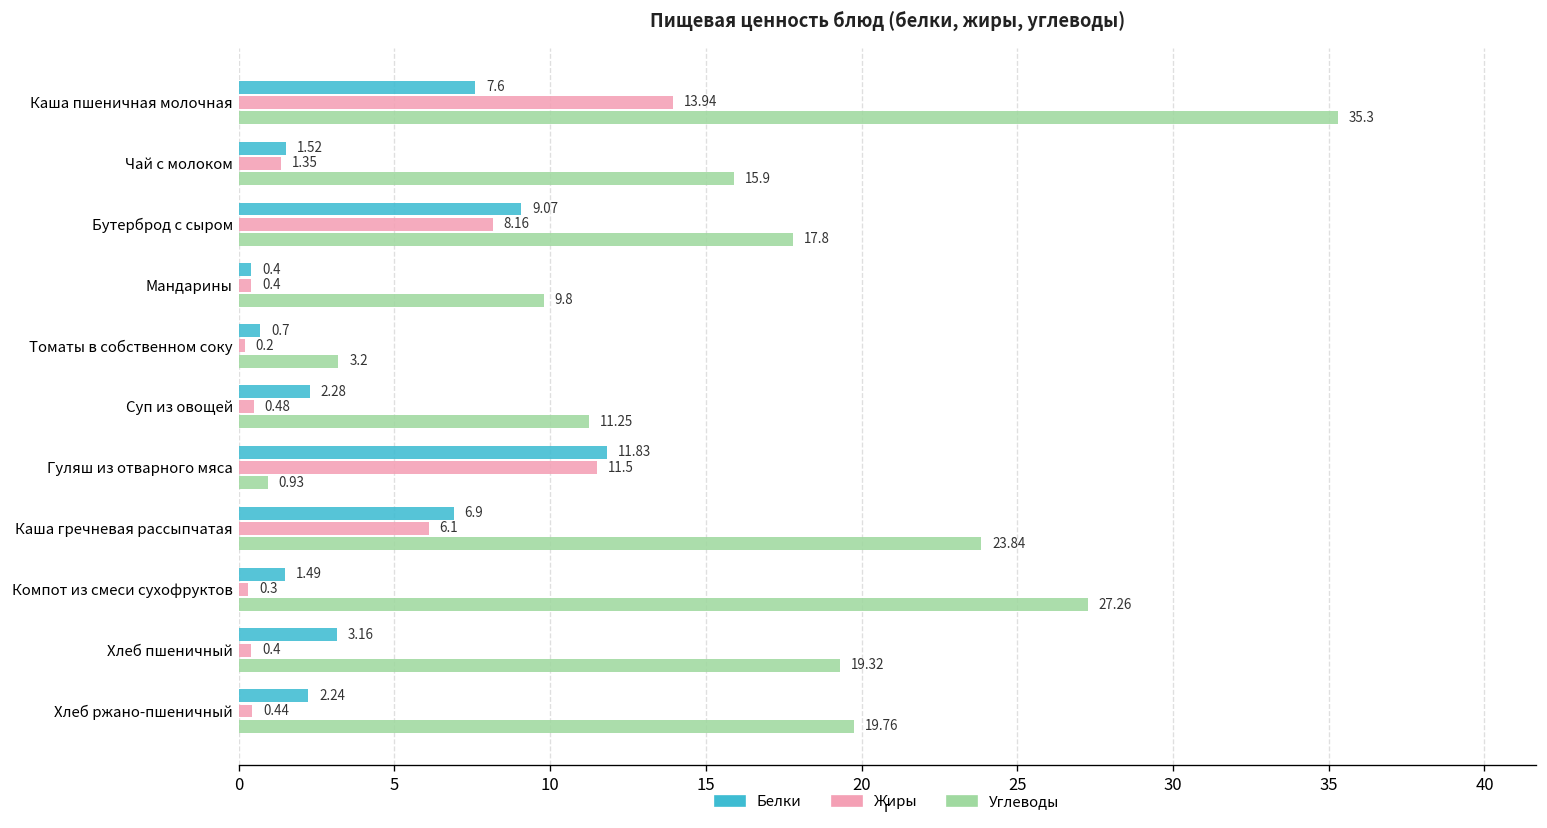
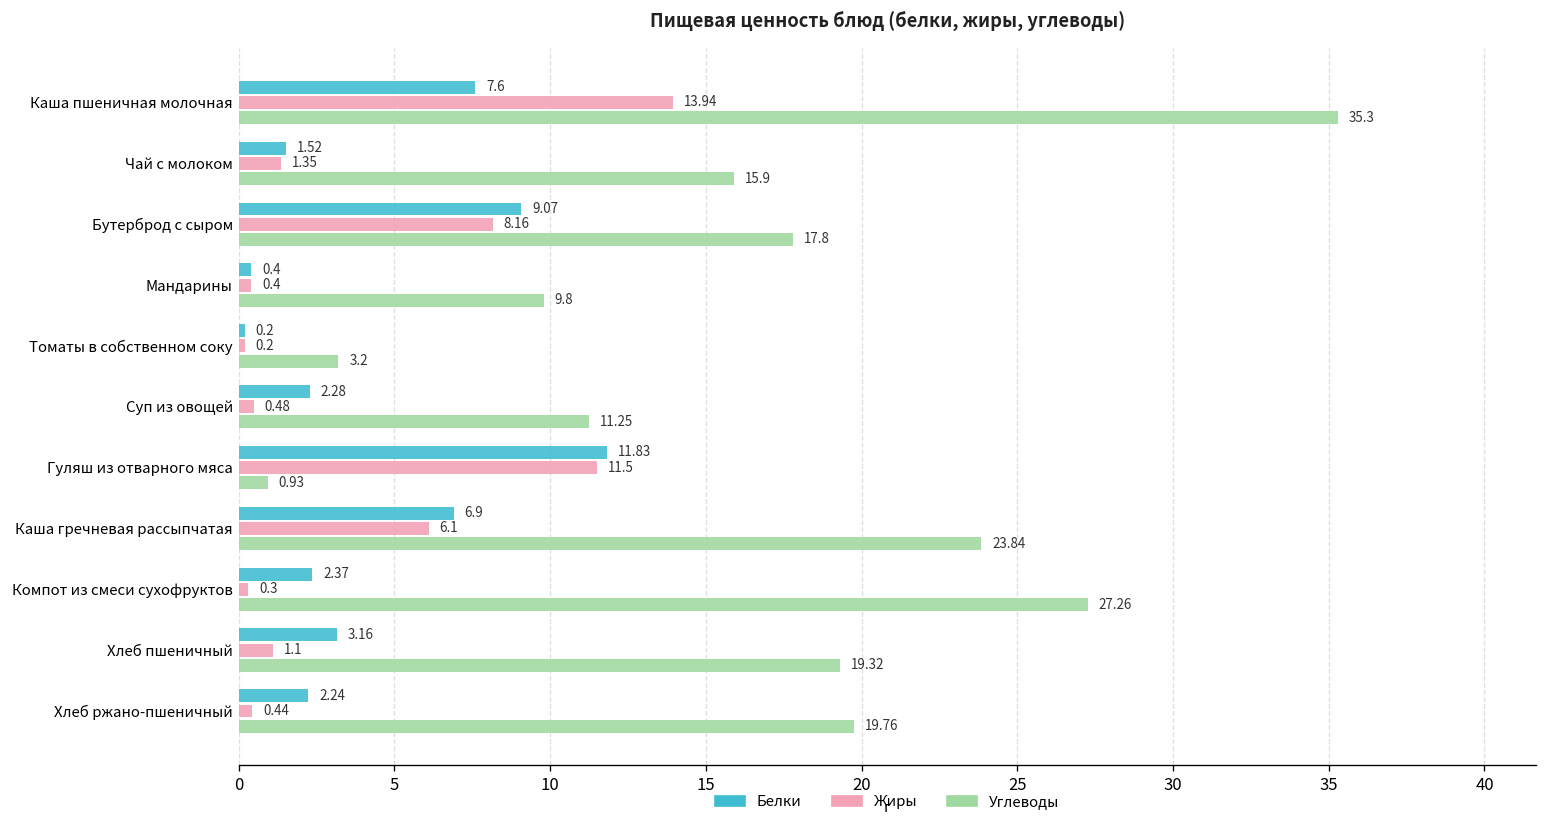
Белки, Томаты в собственном соку: 0.7 -> 0.2
Белки, Компот из смеси сухофруктов: 1.49 -> 2.37
Жиры, Хлеб пшеничный: 0.4 -> 1.1
